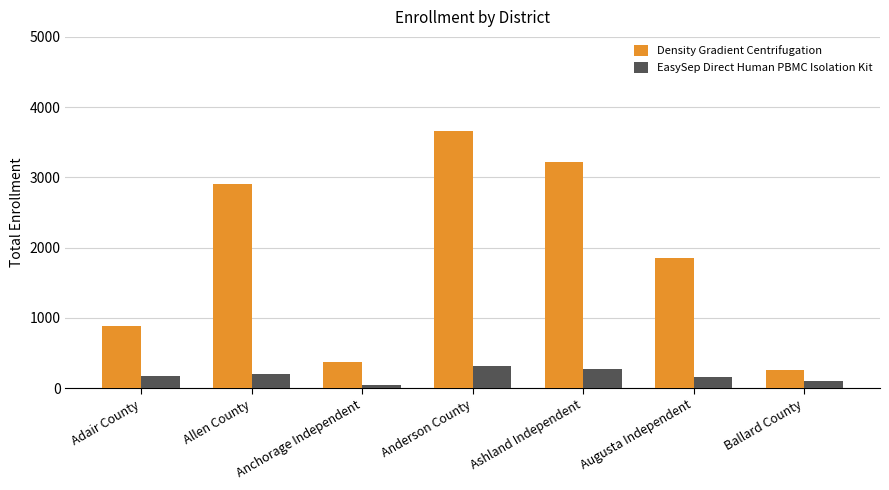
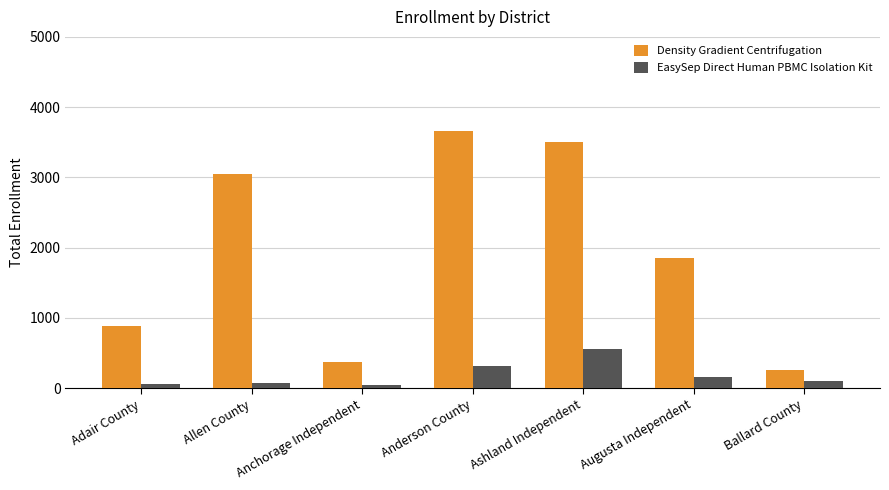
EasySep Direct Human PBMC Isolation Kit, Adair County: 200 -> 100
Density Gradient Centrifugation, Allen County: 2900 -> 3100
EasySep Direct Human PBMC Isolation Kit, Allen County: 200 -> 100
Density Gradient Centrifugation, Ashland Independent: 3200 -> 3500
EasySep Direct Human PBMC Isolation Kit, Ashland Independent: 300 -> 600
